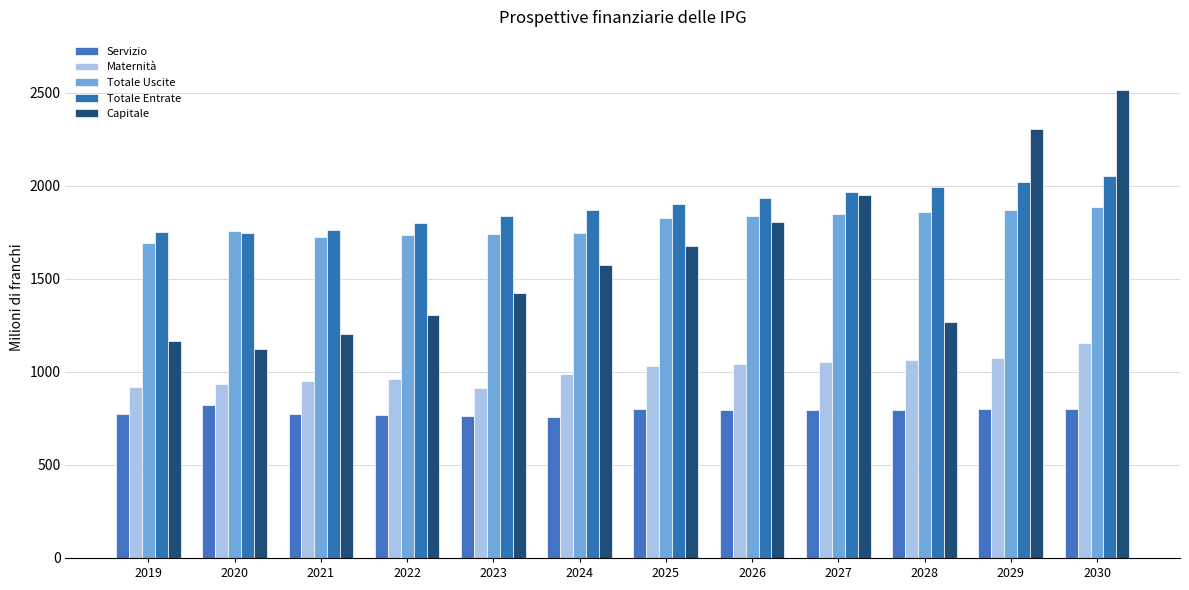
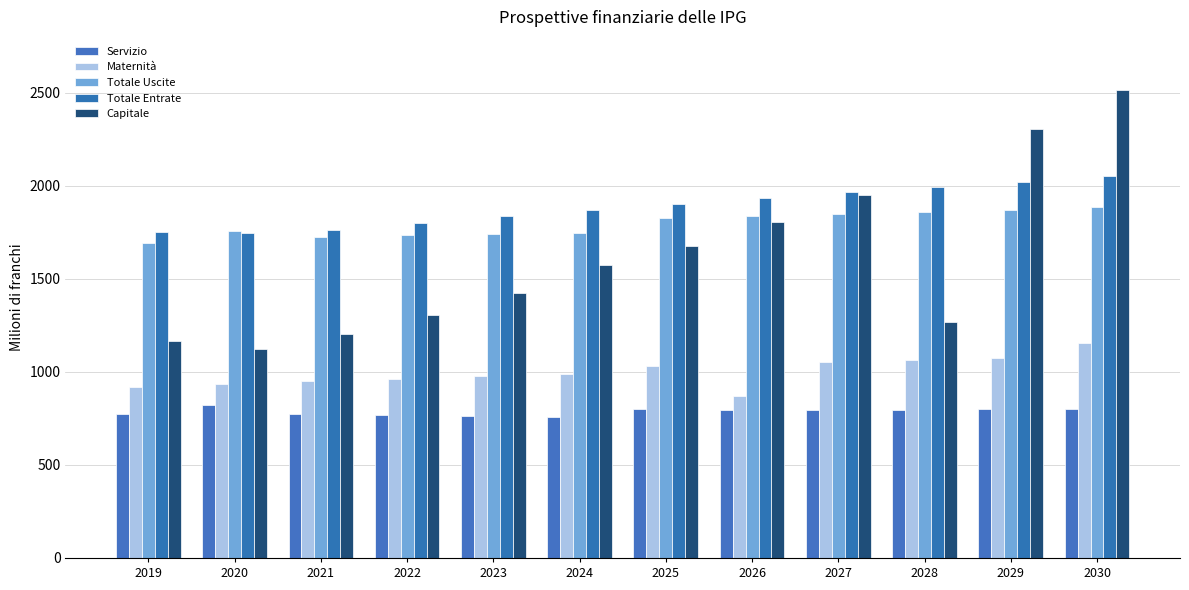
Maternità, 2023: 920 -> 980
Maternità, 2026: 1040 -> 870
